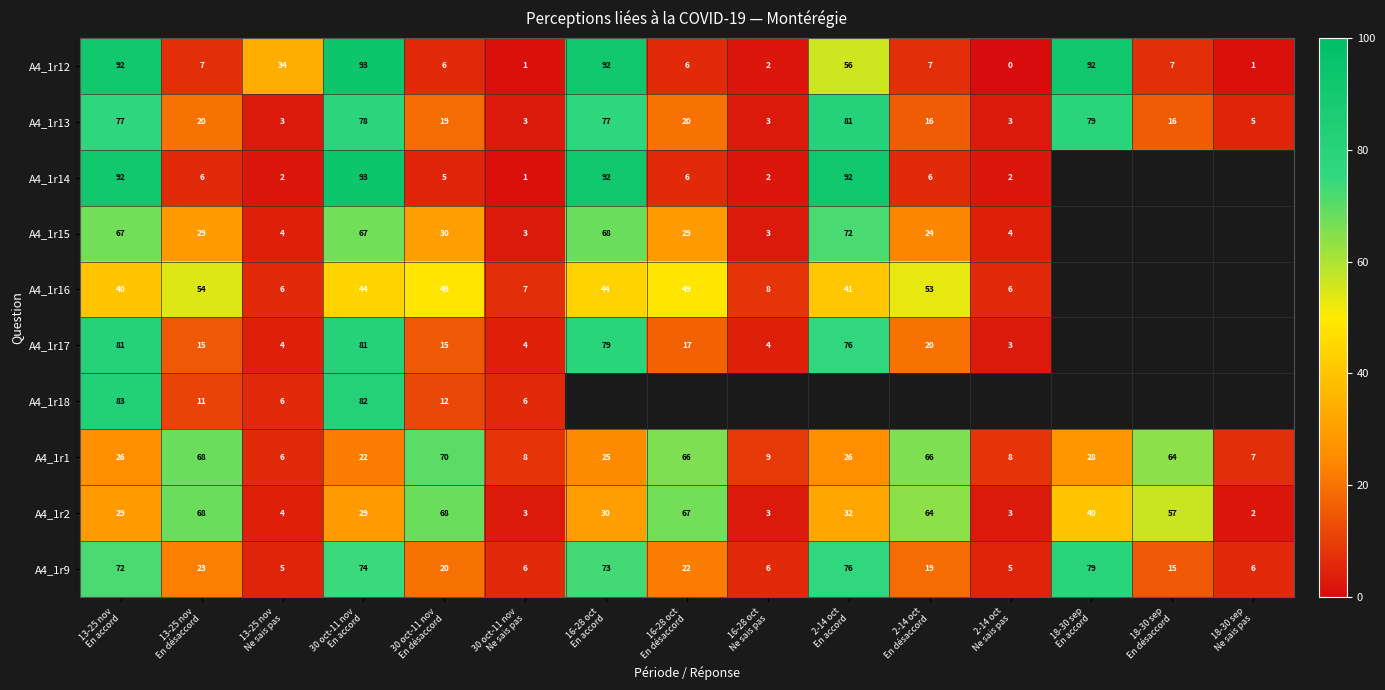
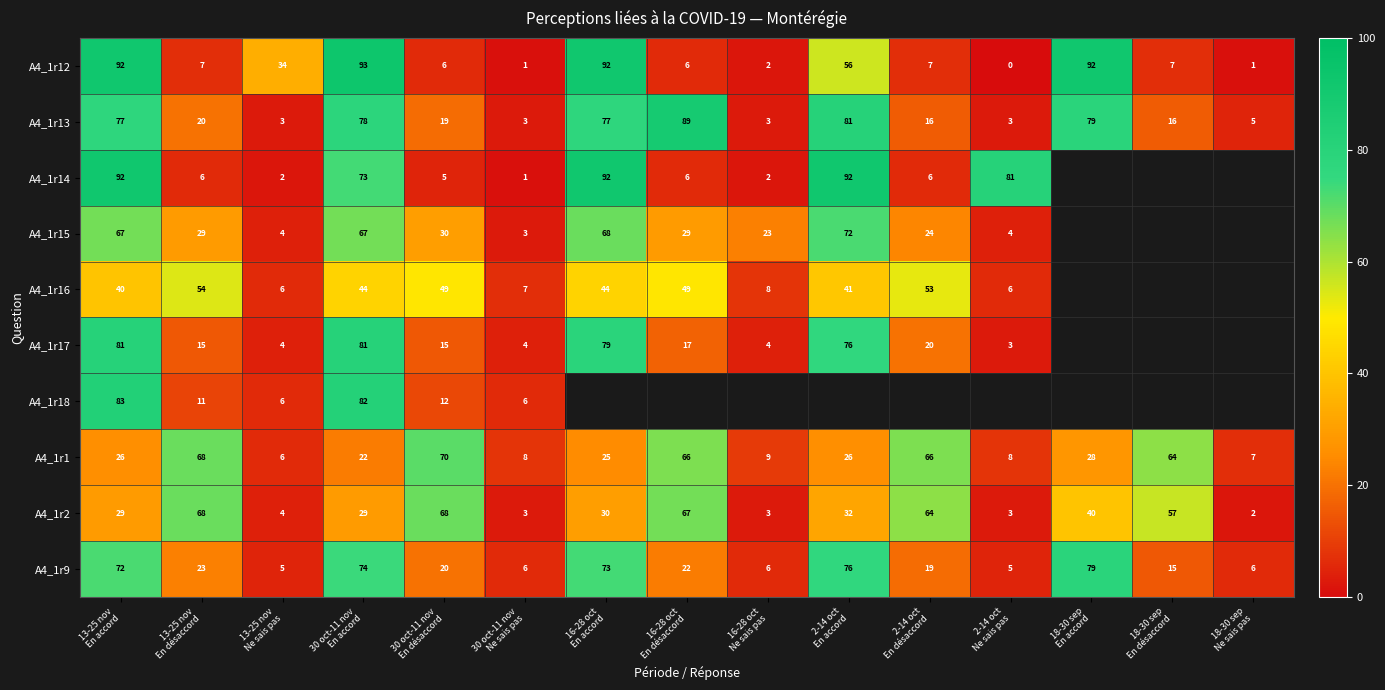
A4_1r13, 16-28 oct En désaccord: 20 -> 89
A4_1r14, 30 oct-11 nov En accord: 93 -> 73
A4_1r14, 2-14 oct Ne sais pas: 2 -> 81
A4_1r15, 16-28 oct Ne sais pas: 3 -> 23
